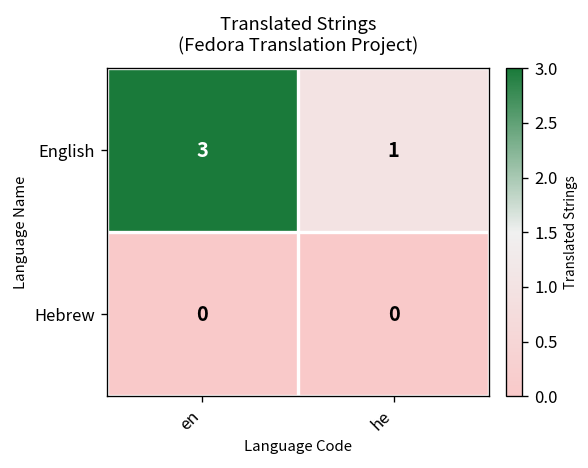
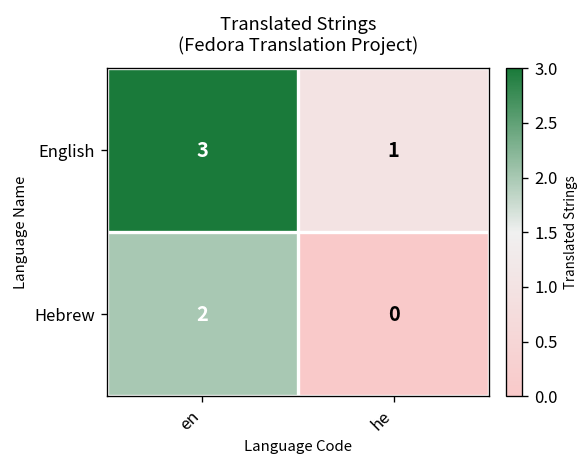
Hebrew, en: 0 -> 2
